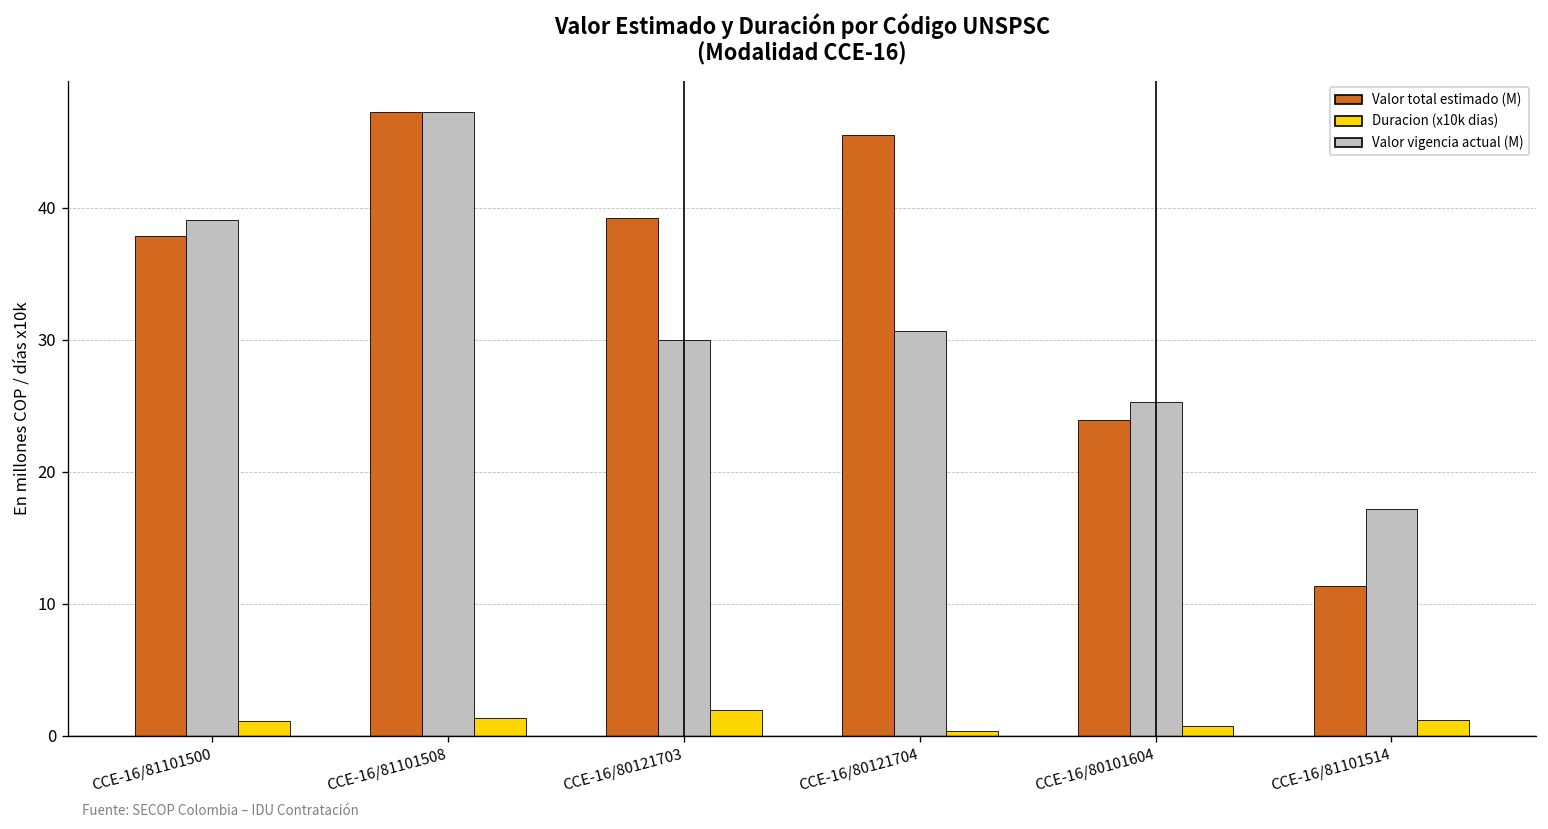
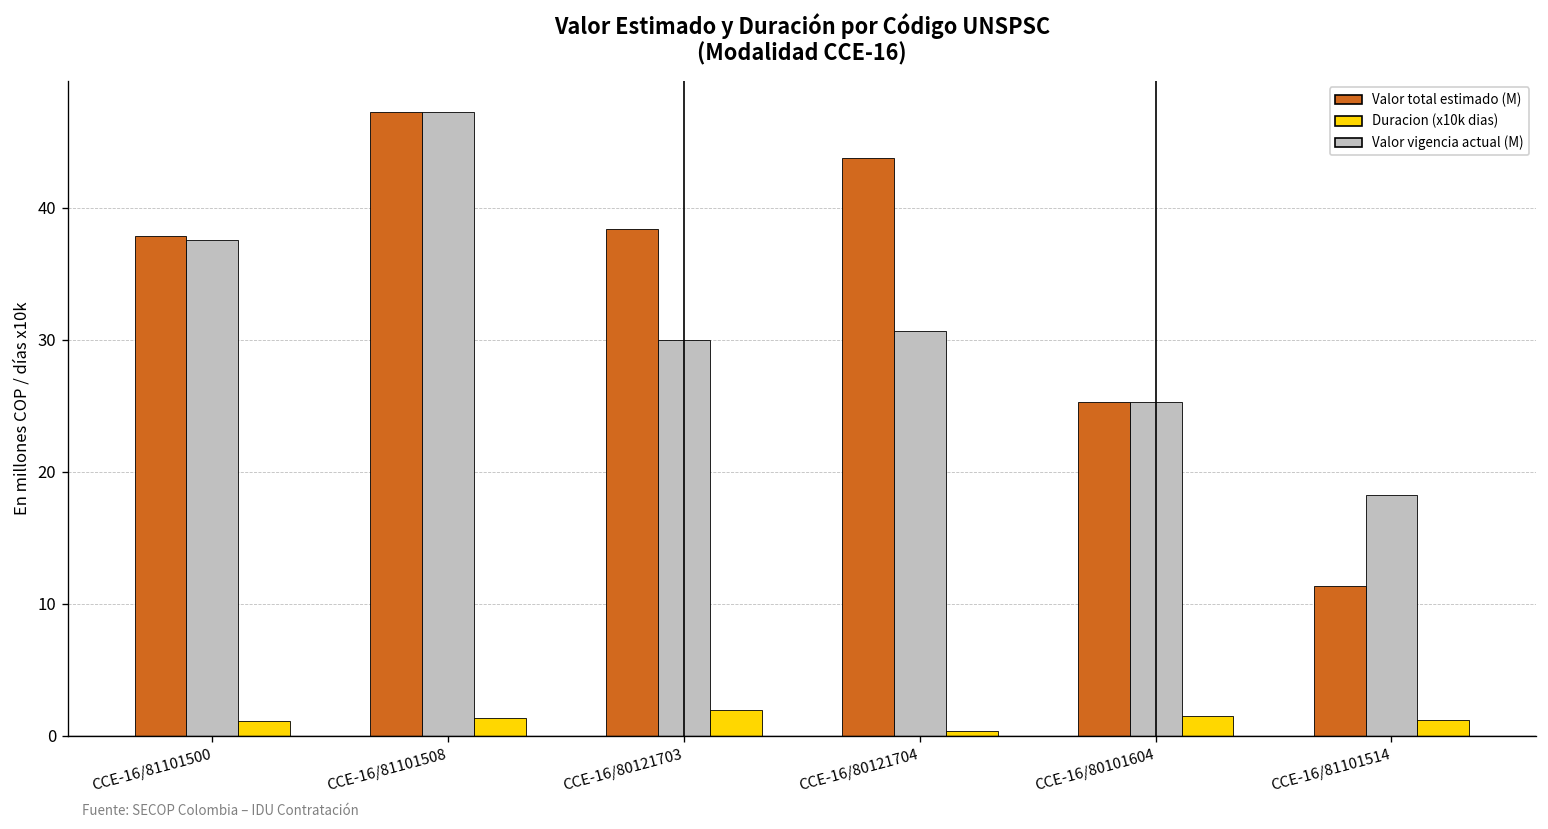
Valor vigencia actual (M), CCE-16/81101500: 39.0 -> 37.6
Valor total estimado (M), CCE-16/80121703: 39.2 -> 38.4
Valor total estimado (M), CCE-16/80121704: 45.5 -> 43.8
Valor total estimado (M), CCE-16/80101604: 23.9 -> 25.3
Duracion (x10k dias), CCE-16/80101604: 0.7 -> 1.5
Valor vigencia actual (M), CCE-16/81101514: 17.2 -> 18.3
